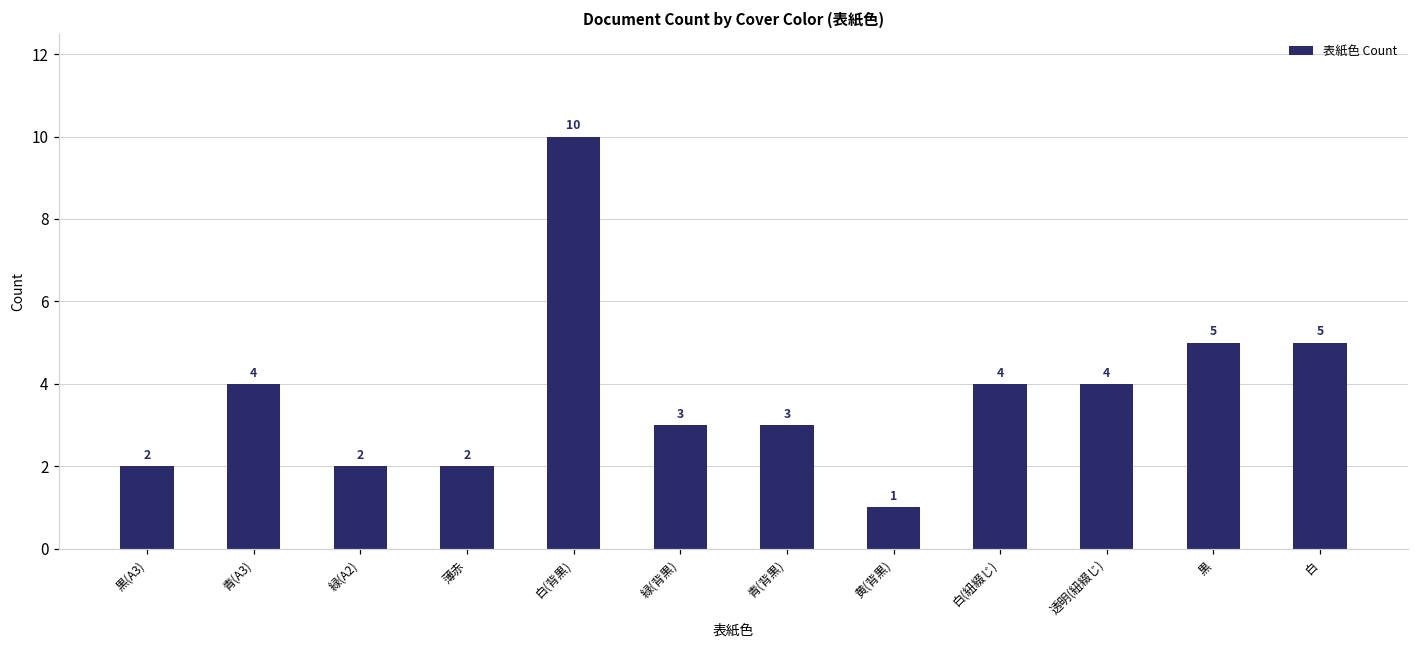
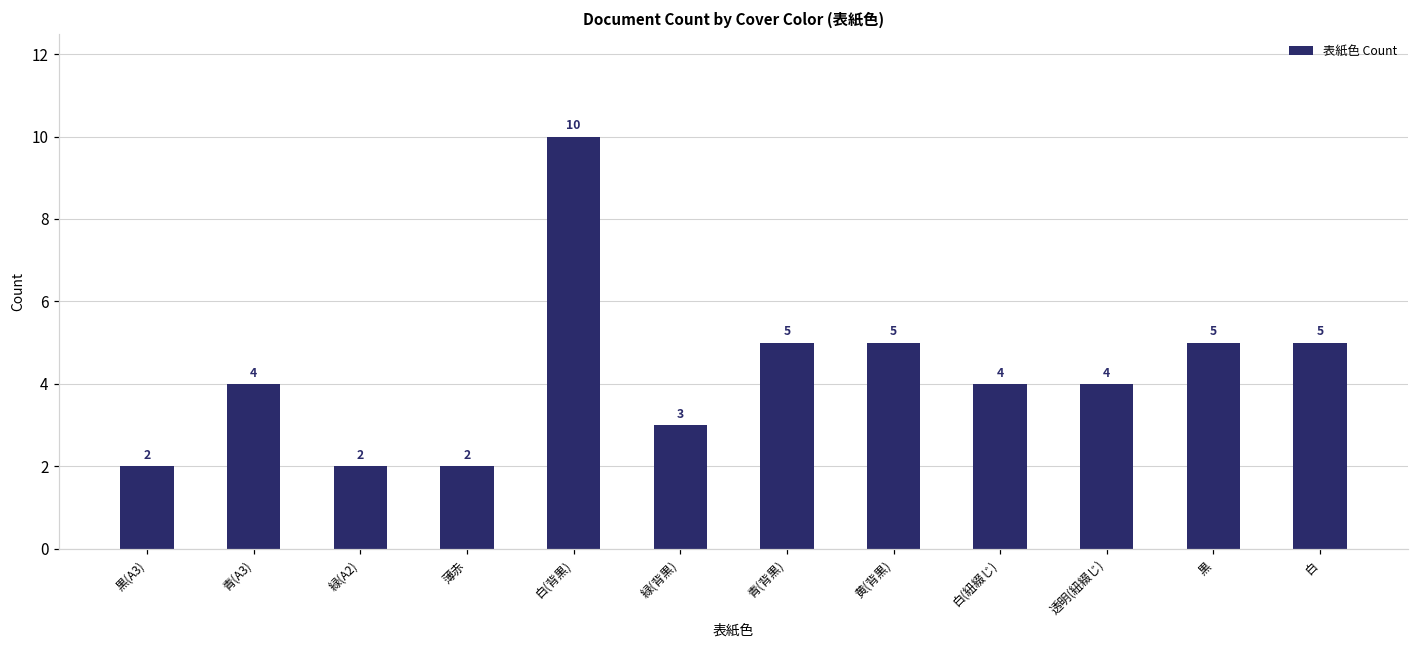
青(背黒): 3 -> 5
黄(背黒): 1 -> 5
